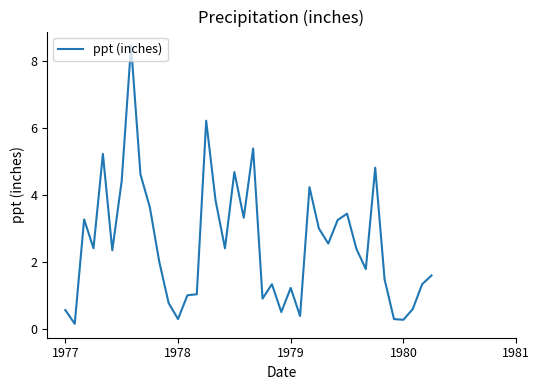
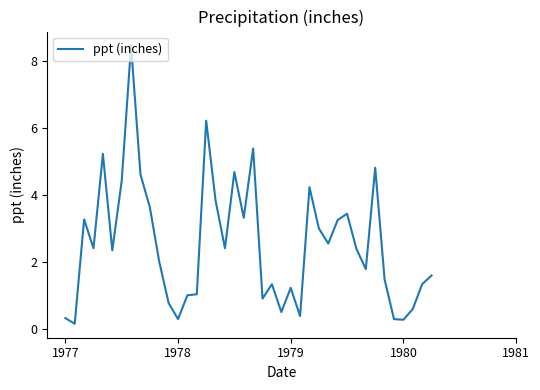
1977: 0.6 -> 0.3
